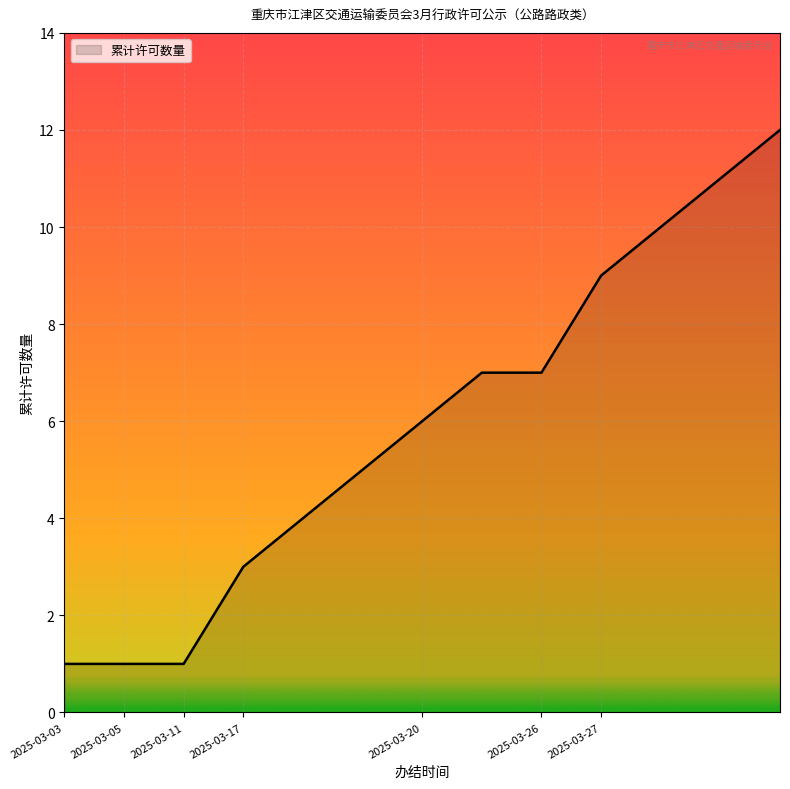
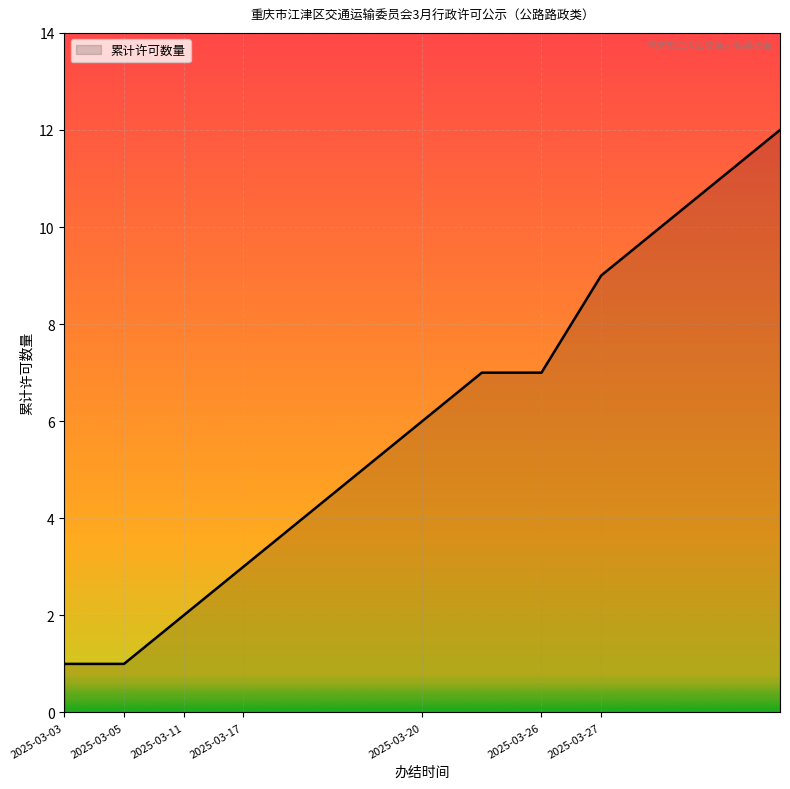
2025-03-11: 1 -> 2
